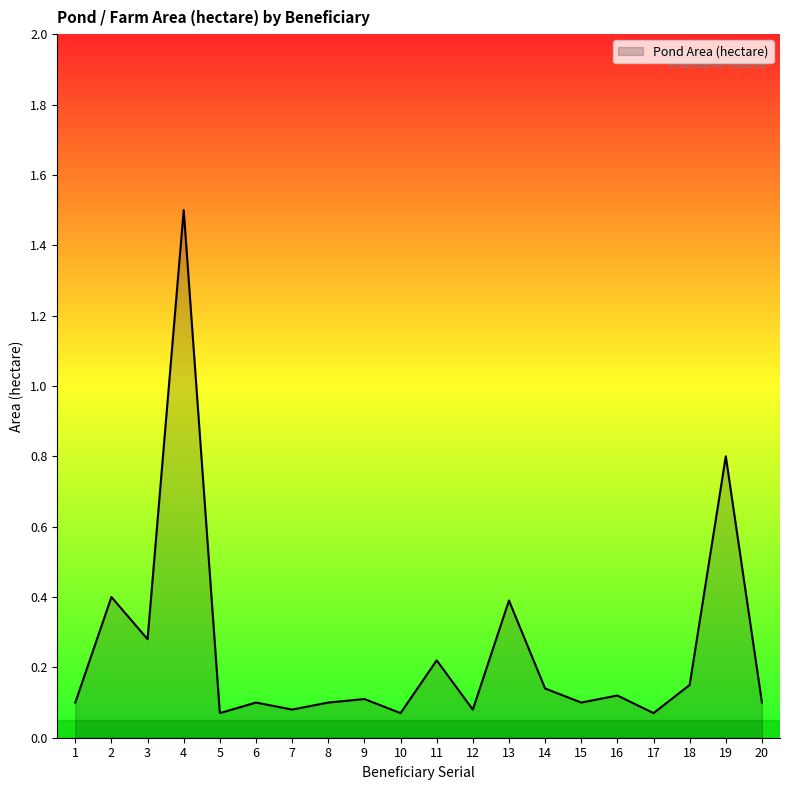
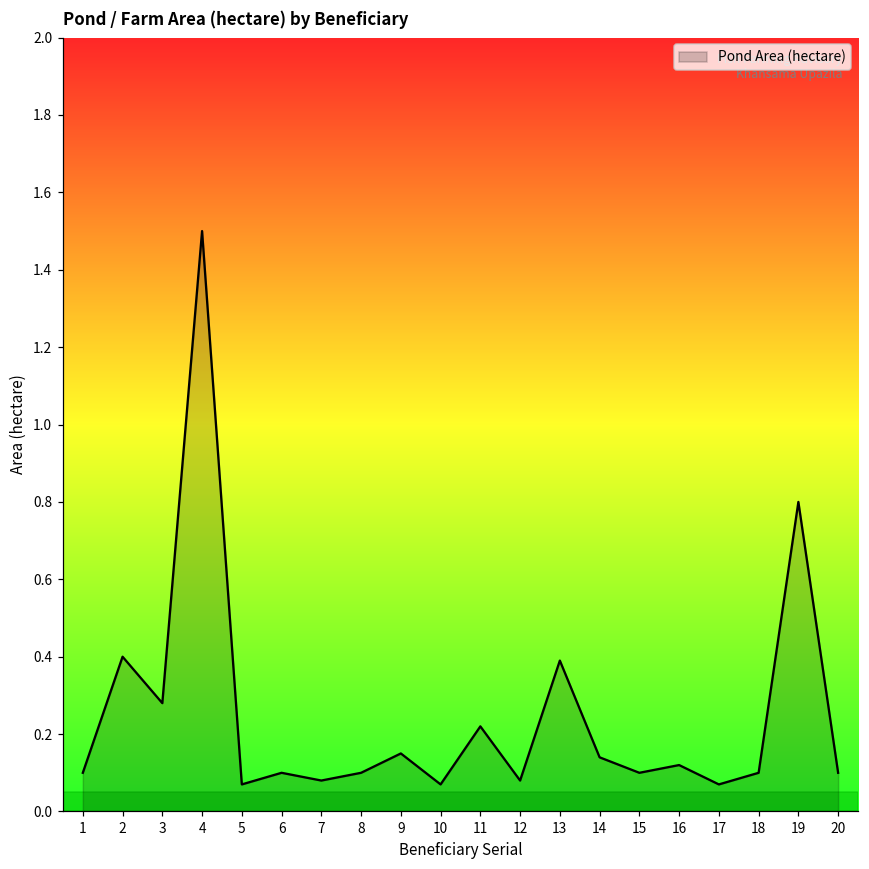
9: 0.11 -> 0.15
18: 0.15 -> 0.10
